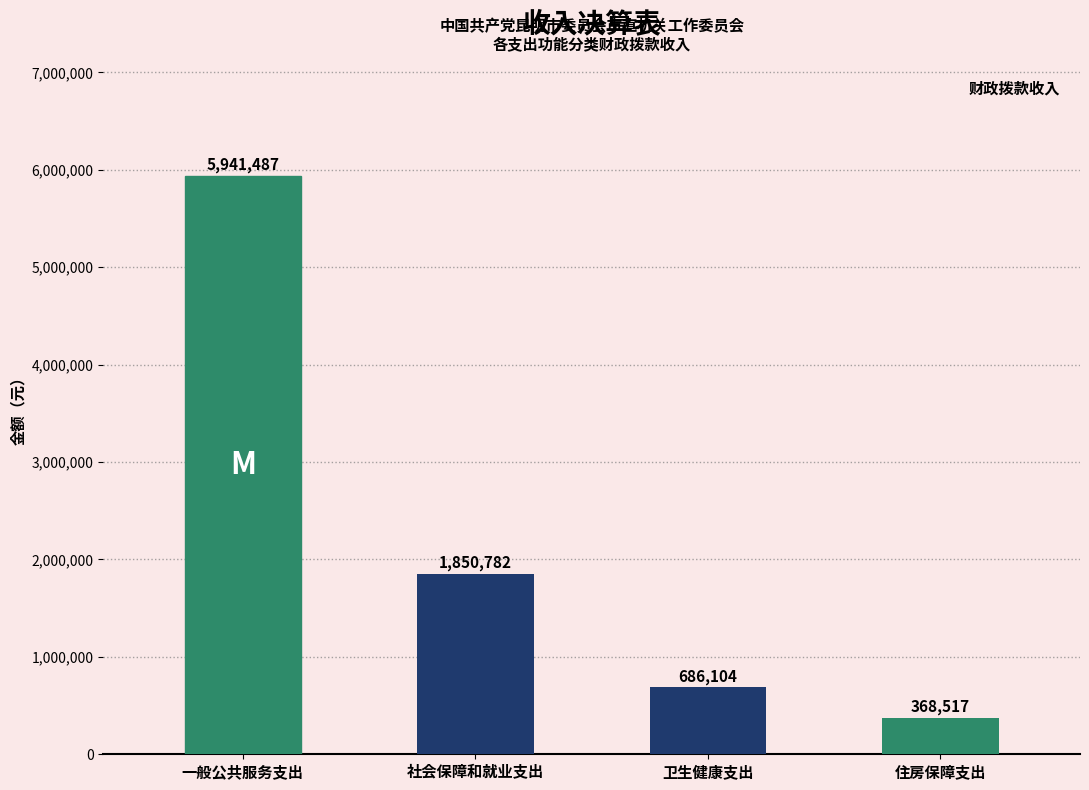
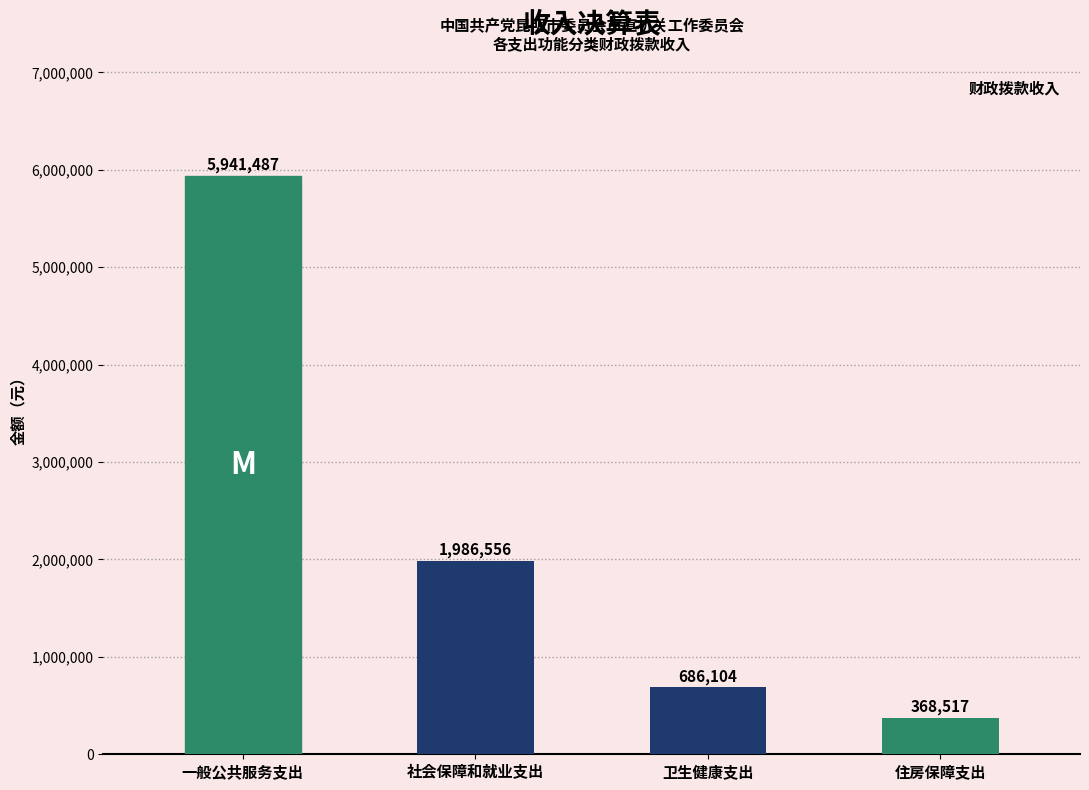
社会保障和就业支出: 1,850,782 -> 1,986,556
